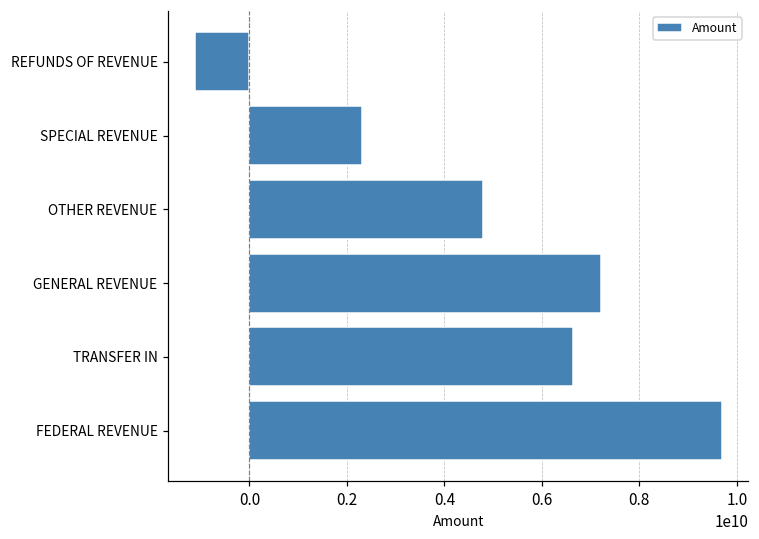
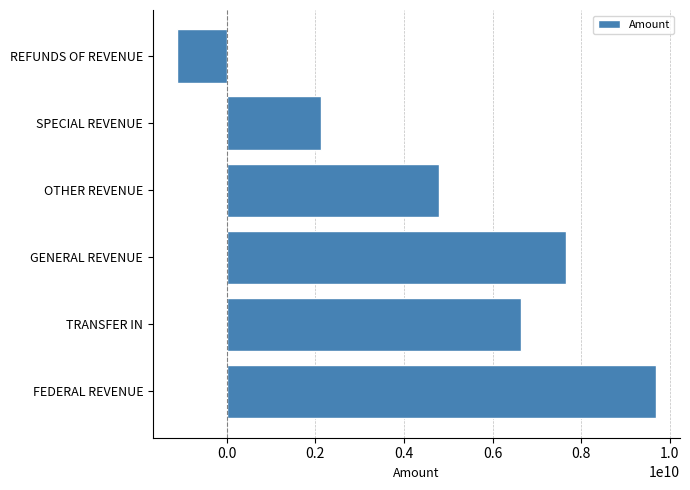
SPECIAL REVENUE: 2300000000 -> 2100000000
GENERAL REVENUE: 7200000000 -> 7700000000
